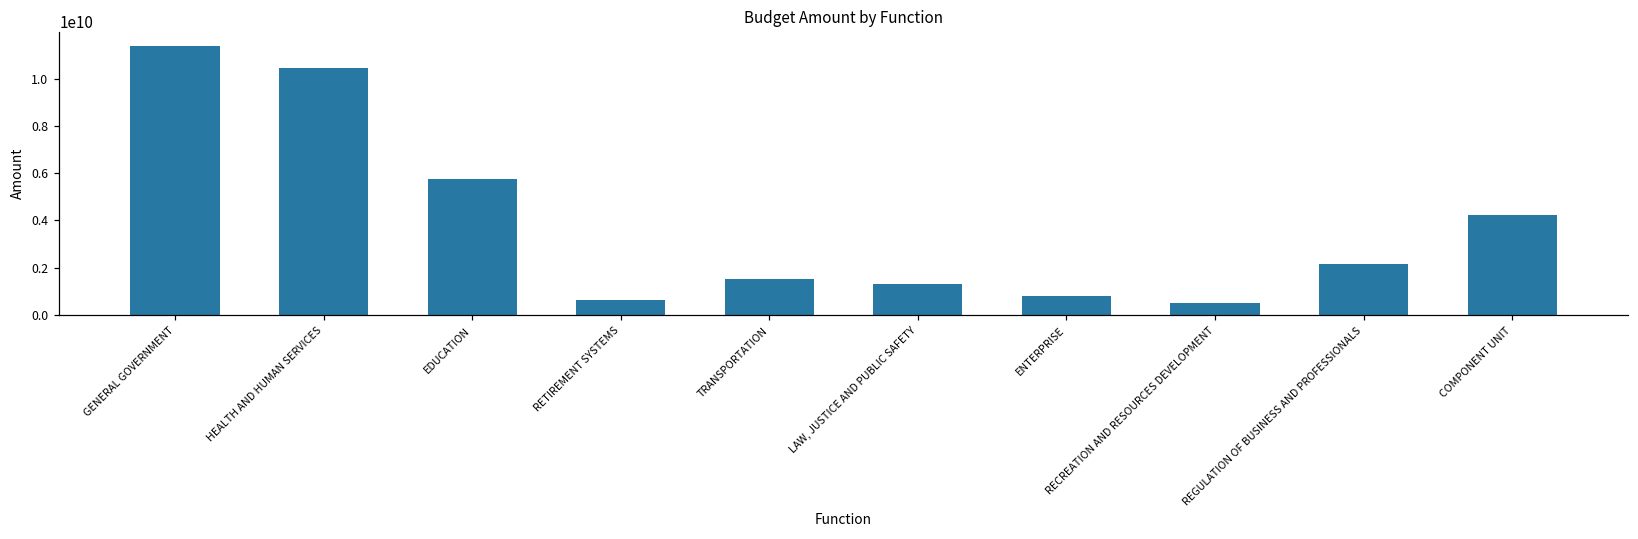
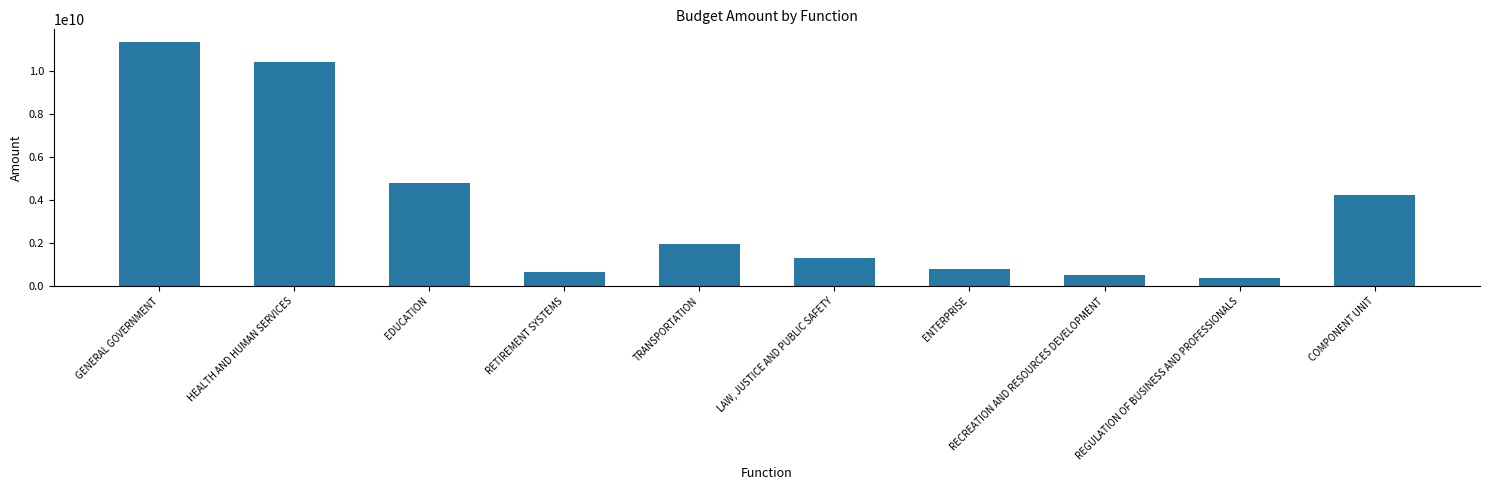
EDUCATION: 5700000000 -> 4800000000
TRANSPORTATION: 1500000000 -> 2000000000
REGULATION OF BUSINESS AND PROFESSIONALS: 2100000000 -> 400000000
